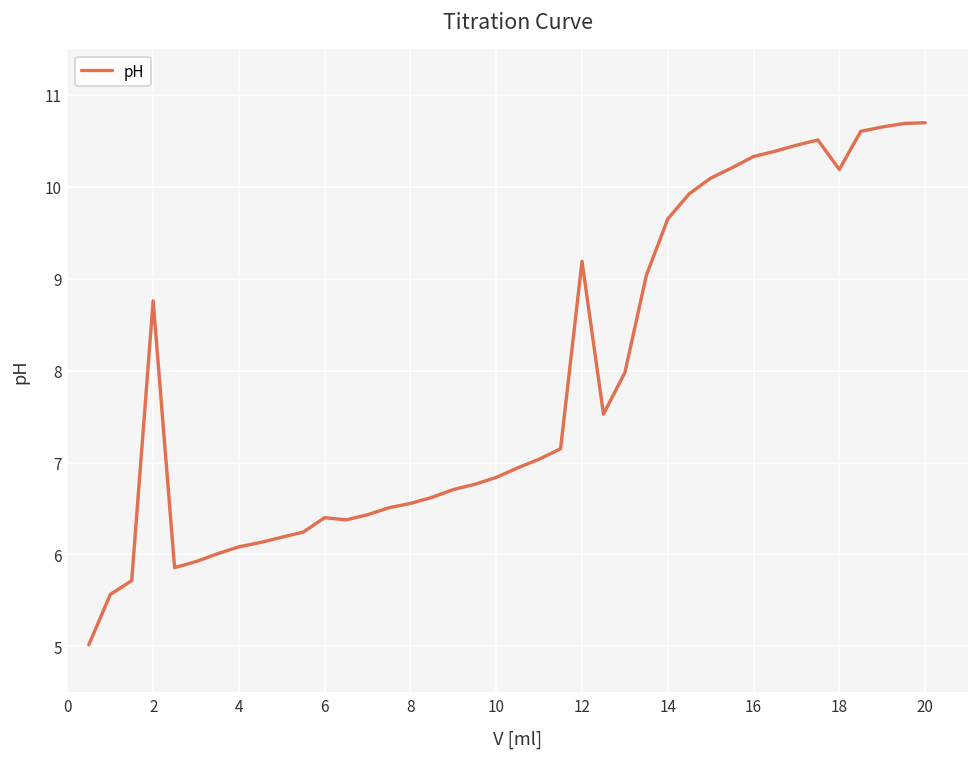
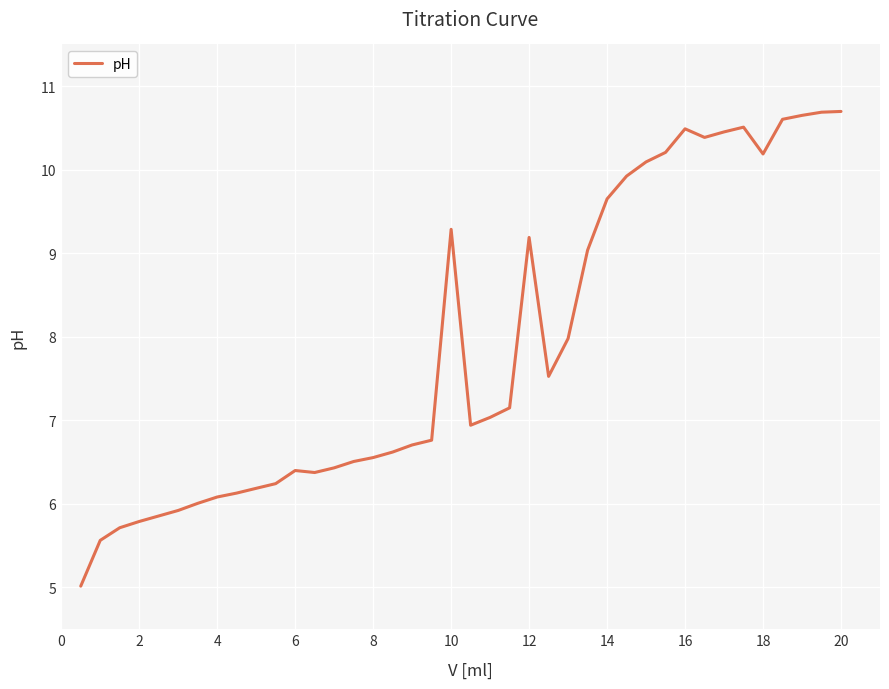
2: 8.8 -> 5.8
10: 6.8 -> 9.3
16: 10.3 -> 10.5
